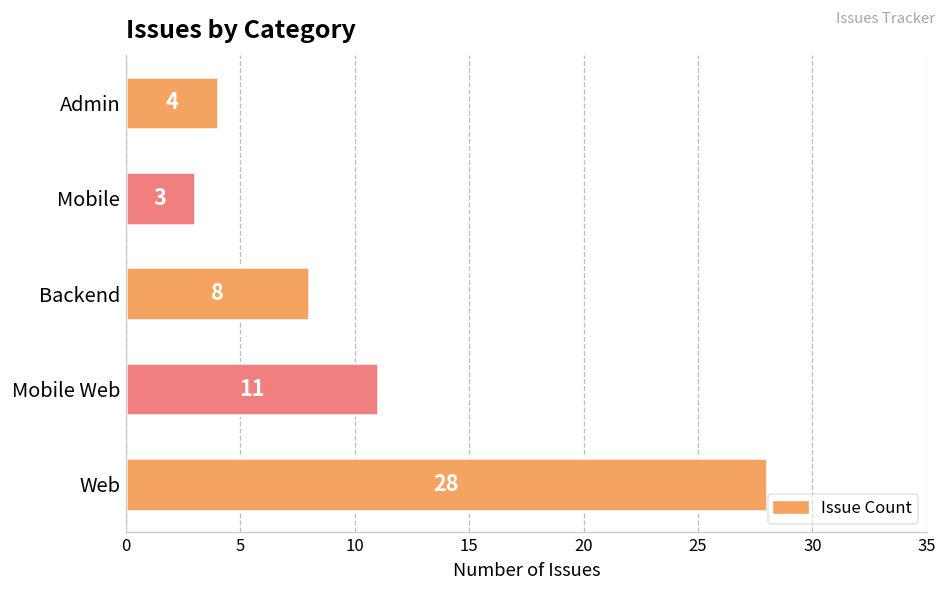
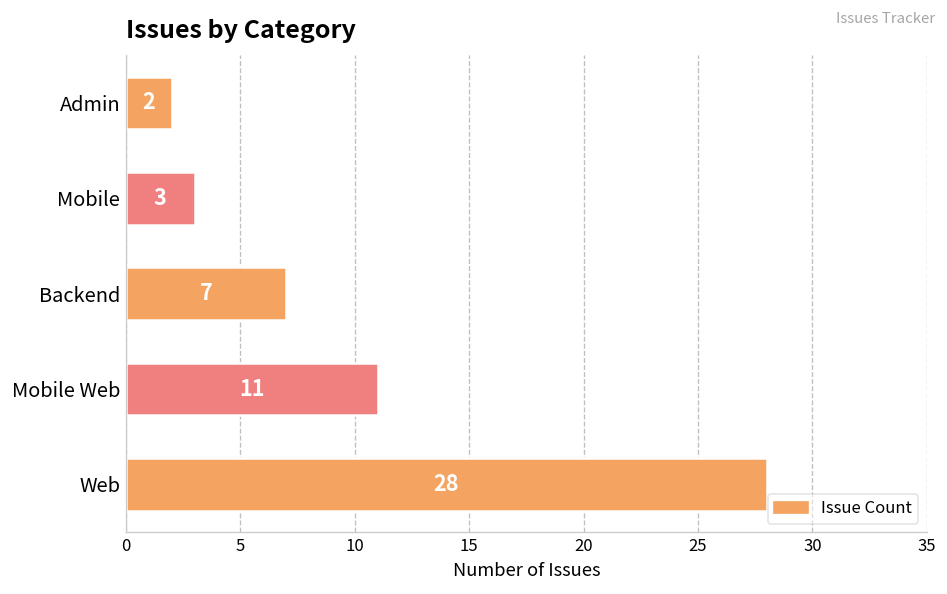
Admin: 4 -> 2
Backend: 8 -> 7
